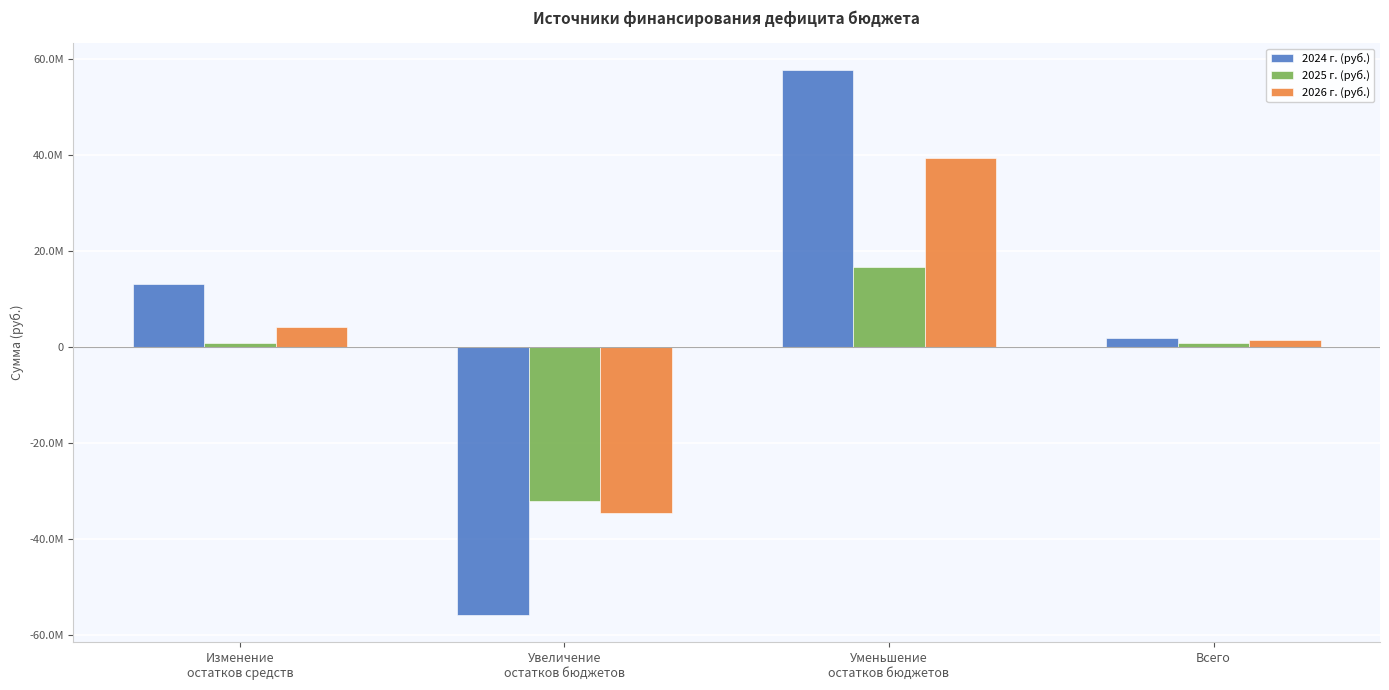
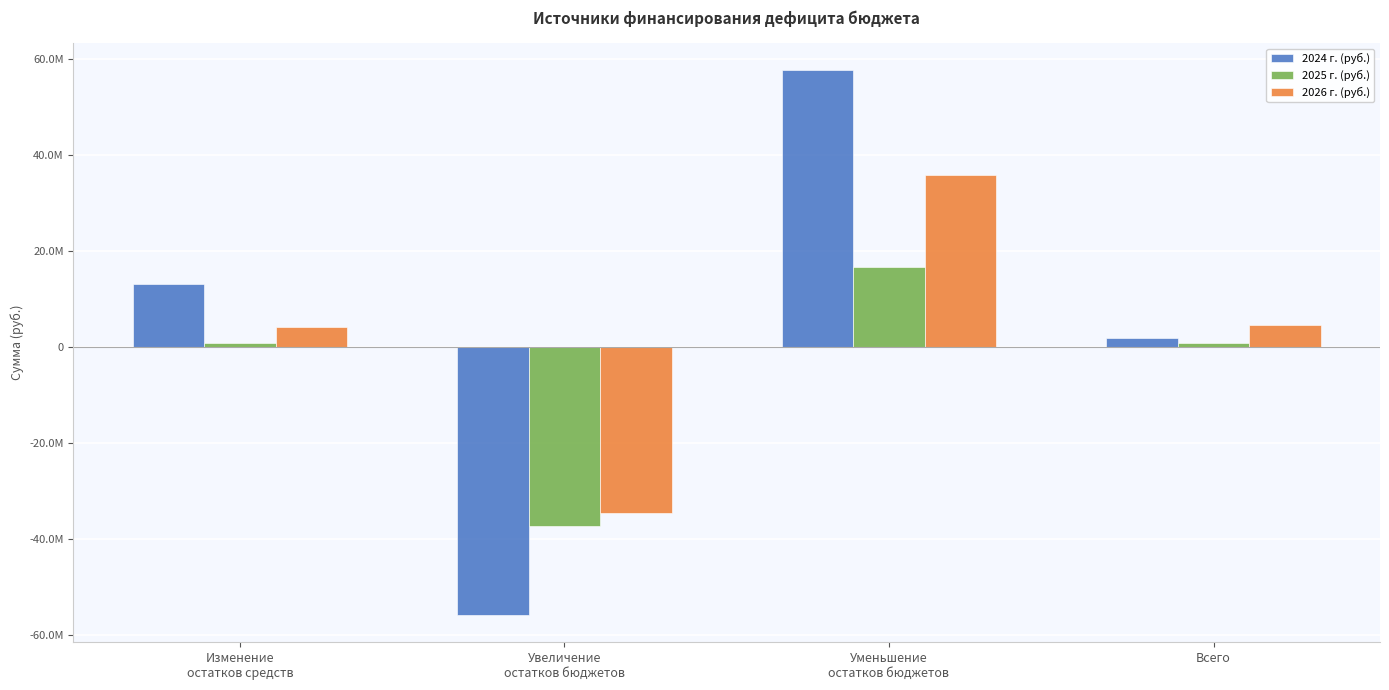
2025 г. (руб.), Увеличение остатков бюджетов: -32000000 -> -37000000
2026 г. (руб.), Уменьшение остатков бюджетов: 39000000 -> 36000000
2026 г. (руб.), Всего: 1000000 -> 5000000
